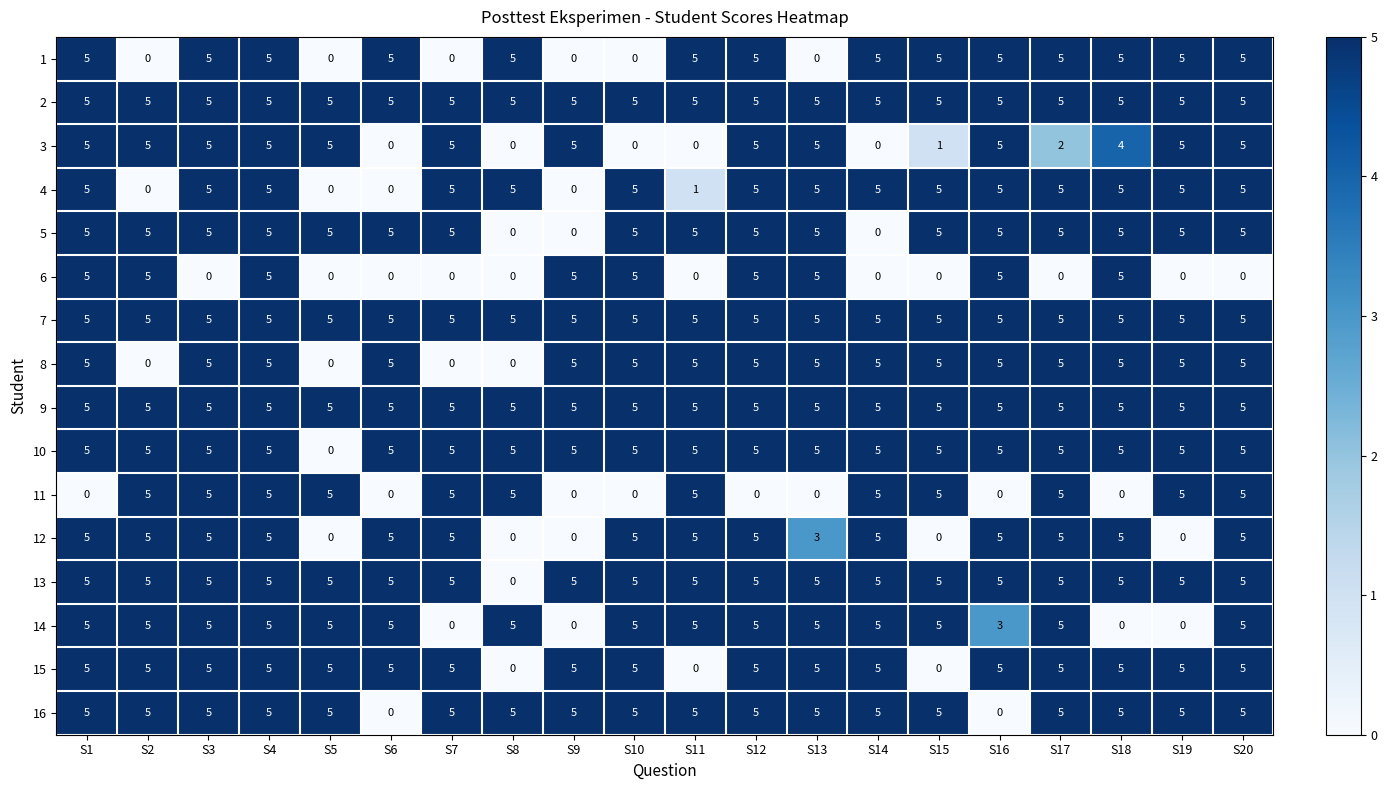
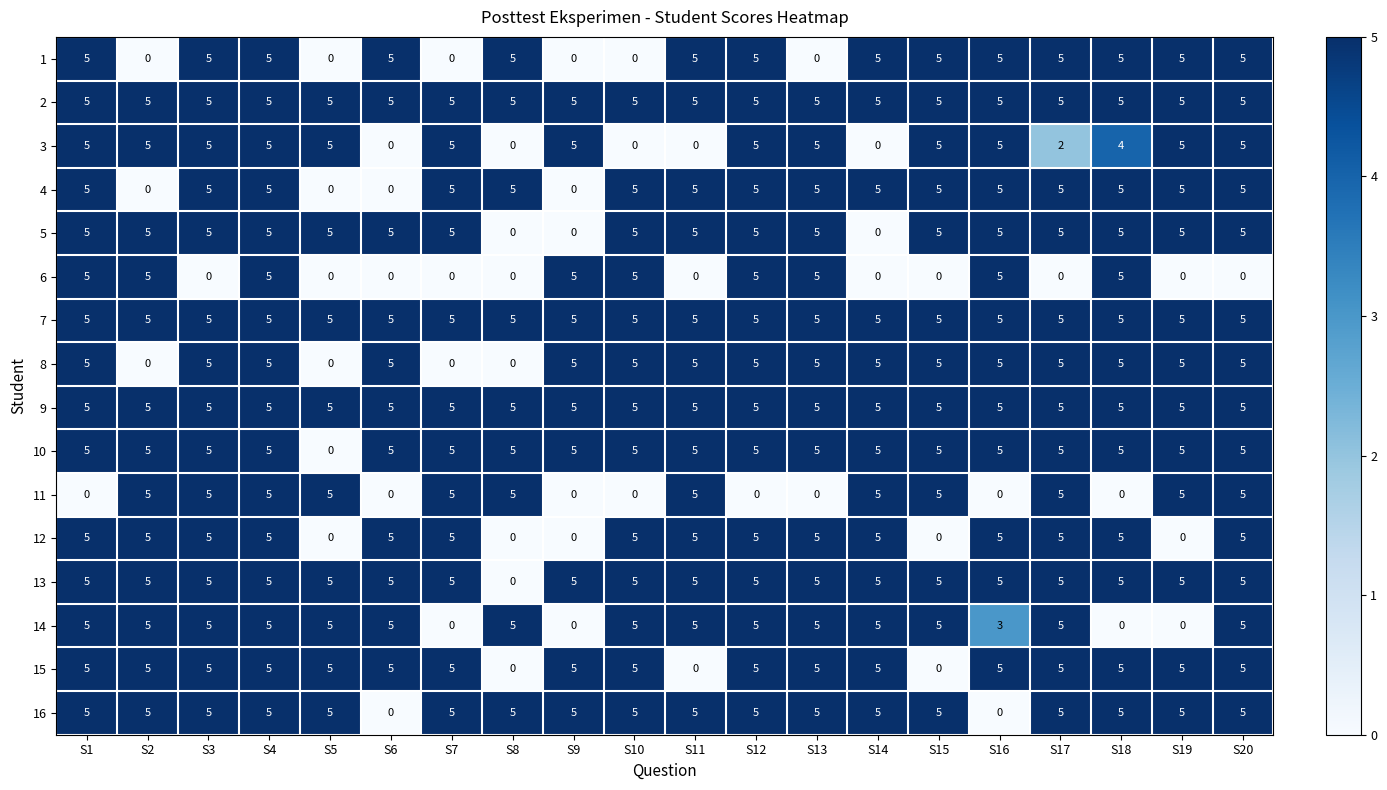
3, S15: 1 -> 5
4, S11: 1 -> 5
12, S13: 3 -> 5
